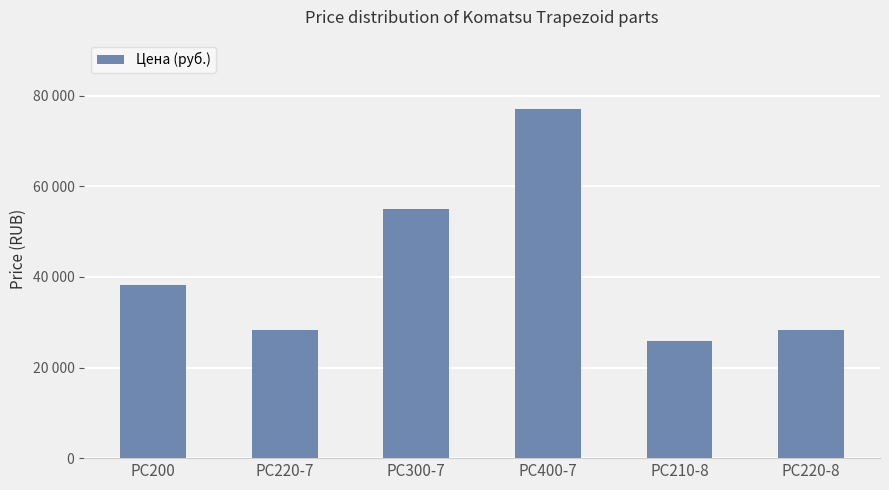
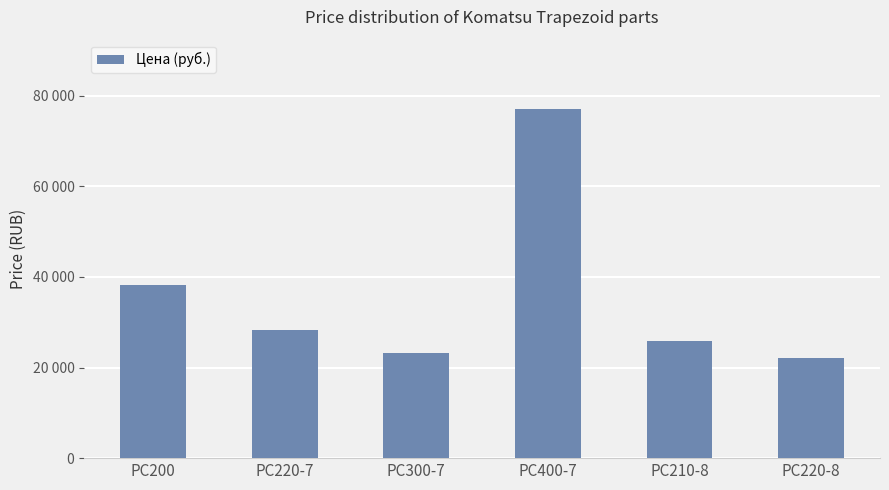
PC300-7: 55000 -> 23000
PC220-8: 28000 -> 22000
